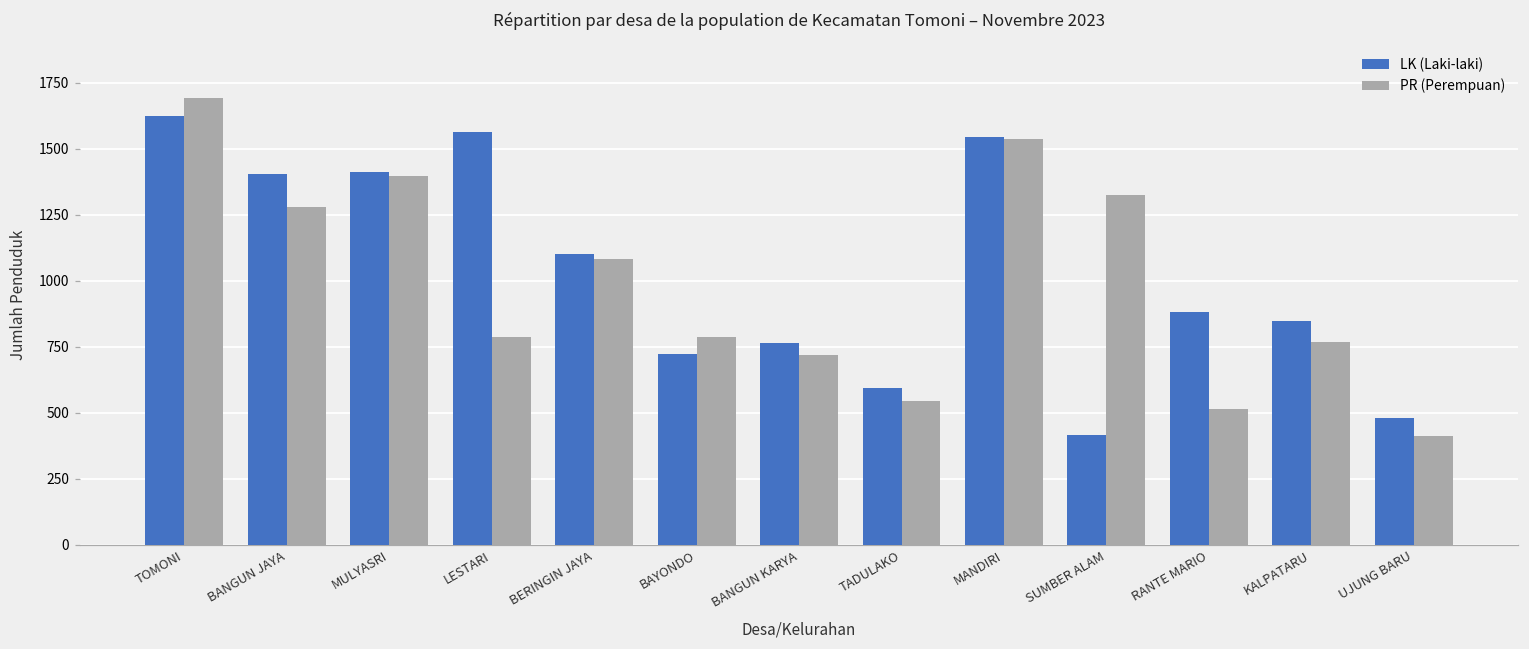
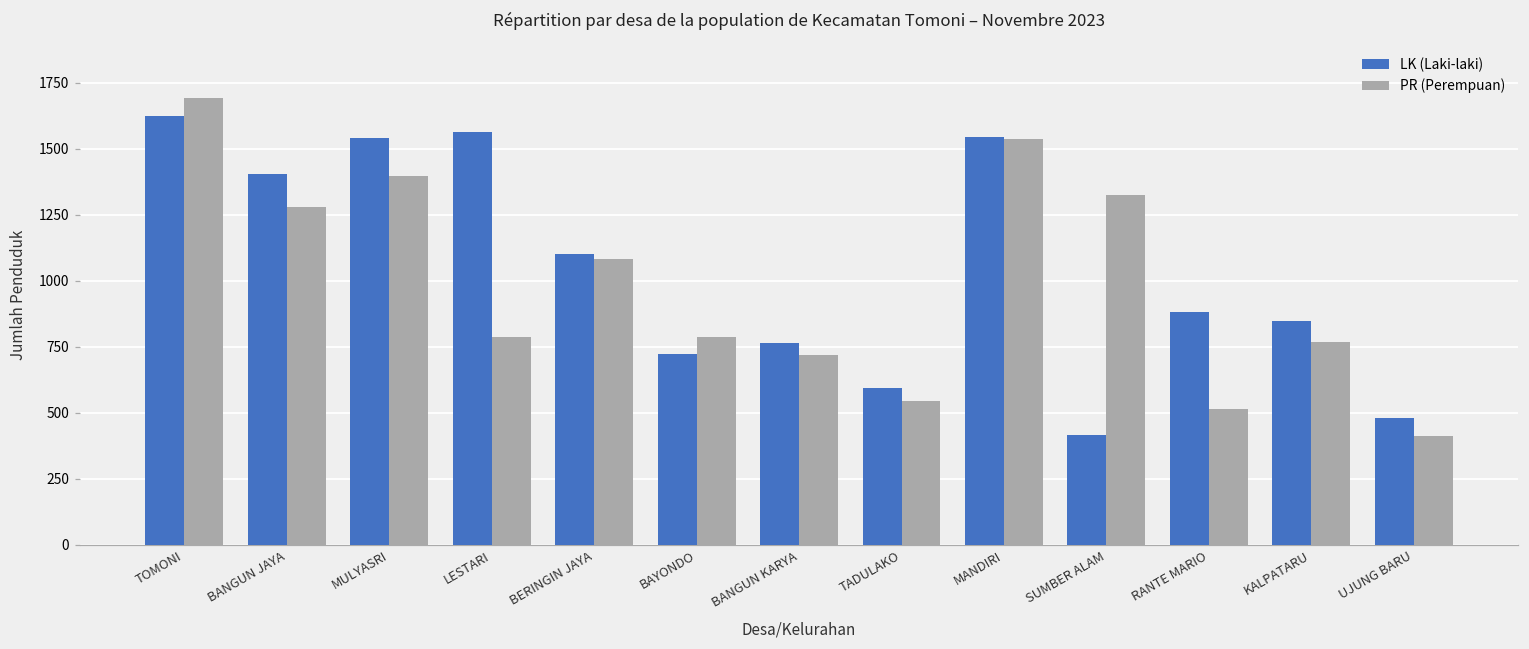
LK (Laki-laki), MULYASRI: 1410 -> 1540
